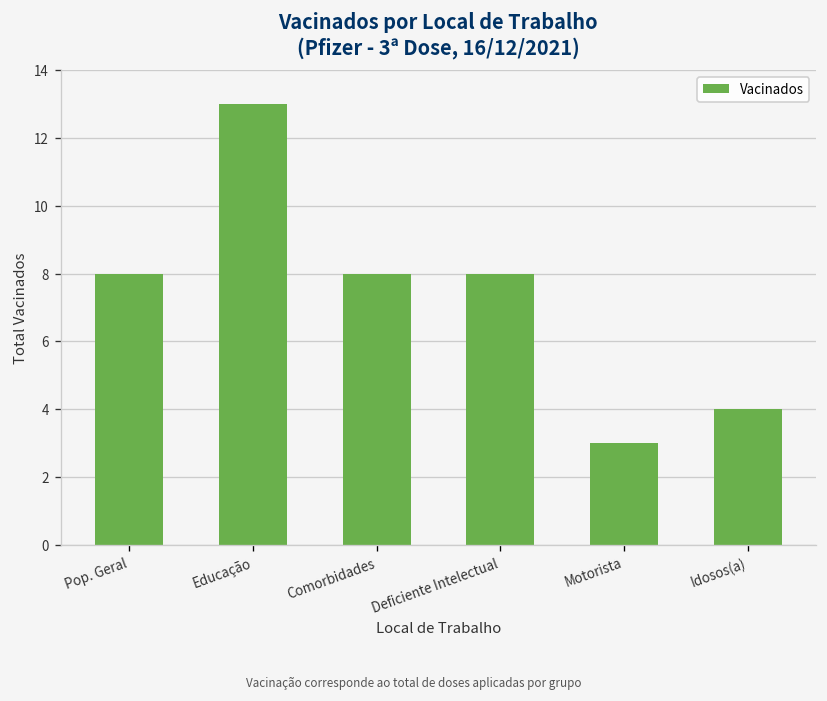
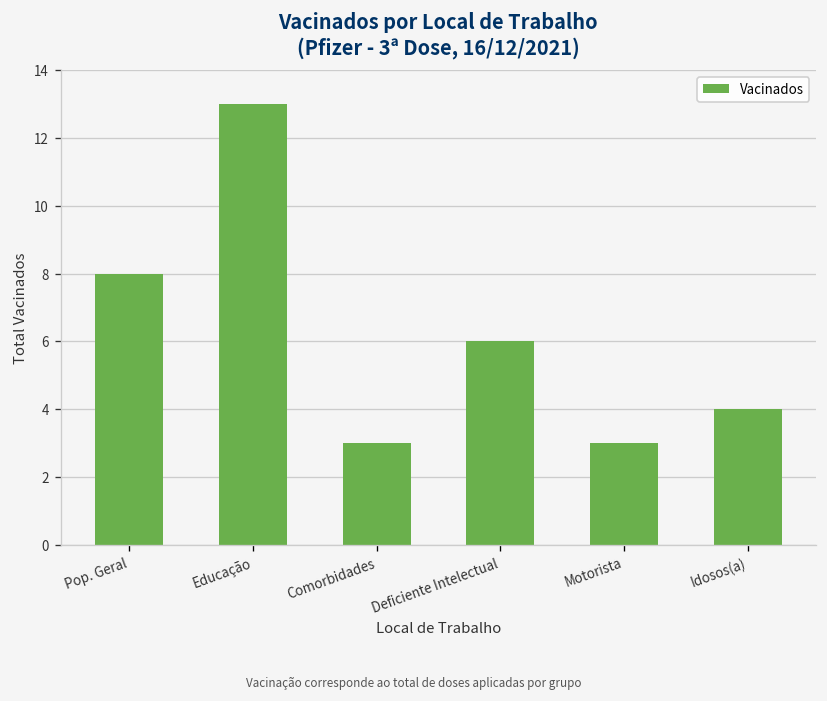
Comorbidades: 8 -> 3
Deficiente Intelectual: 8 -> 6
